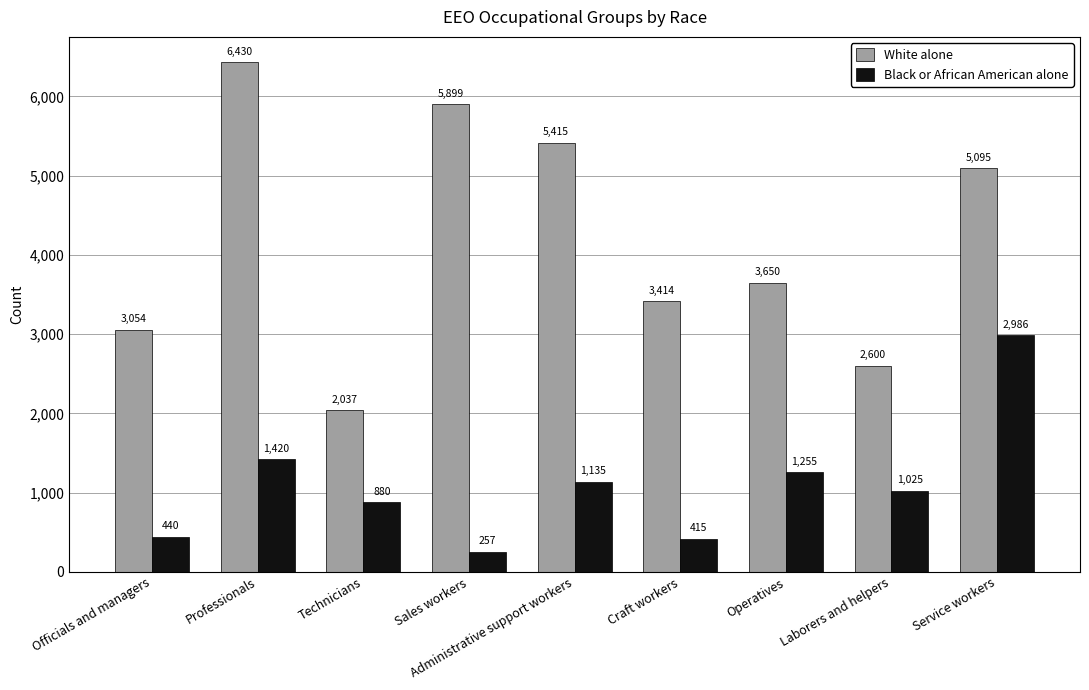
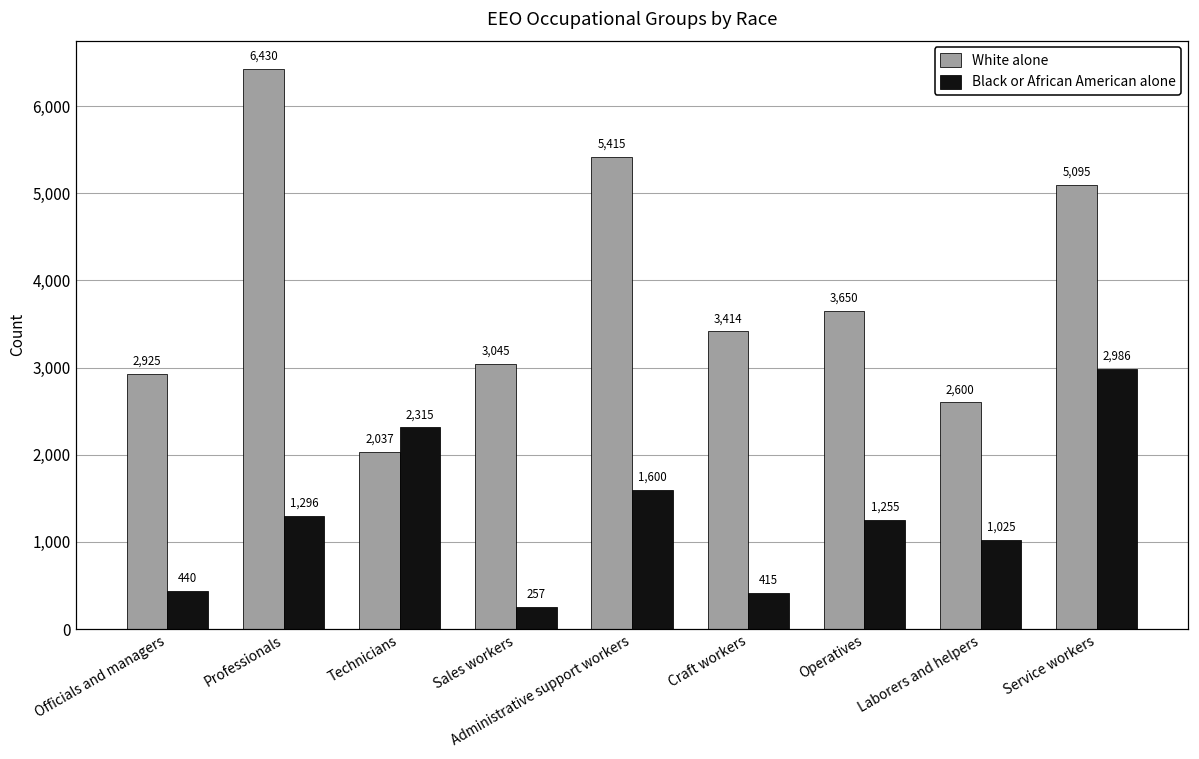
White alone, Officials and managers: 3,054 -> 2,925
Black or African American alone, Professionals: 1,420 -> 1,296
Black or African American alone, Technicians: 880 -> 2,315
White alone, Sales workers: 5,899 -> 3,045
Black or African American alone, Administrative support workers: 1,135 -> 1,600
